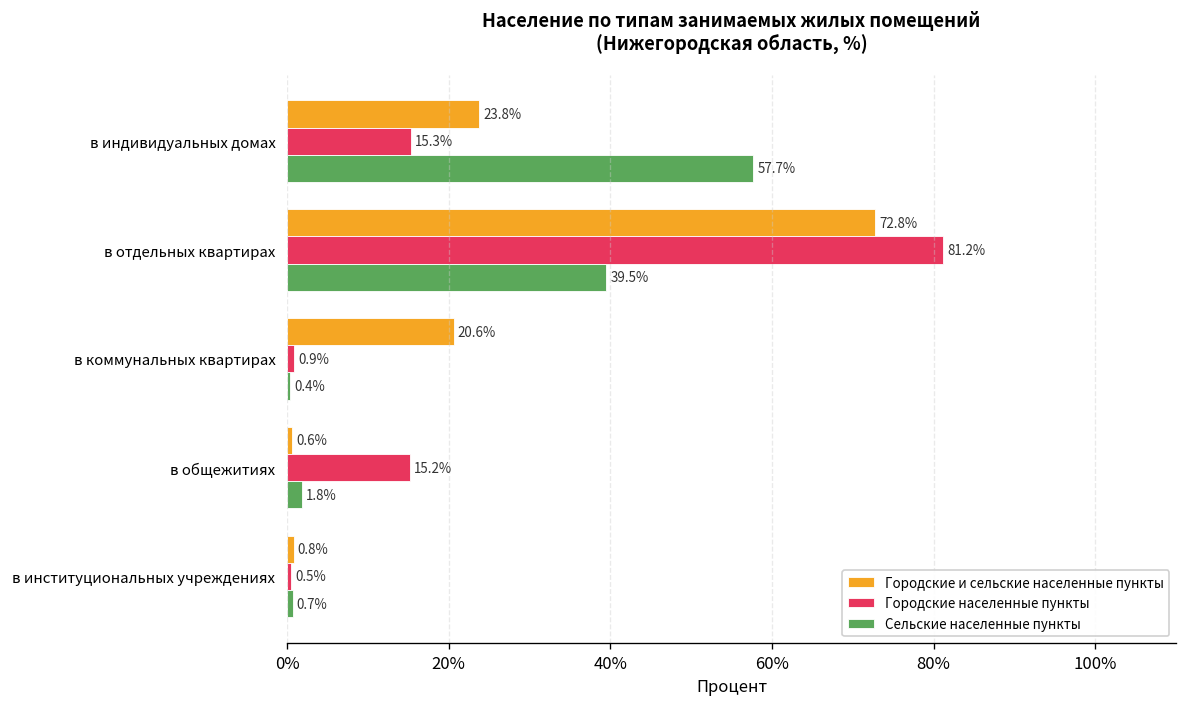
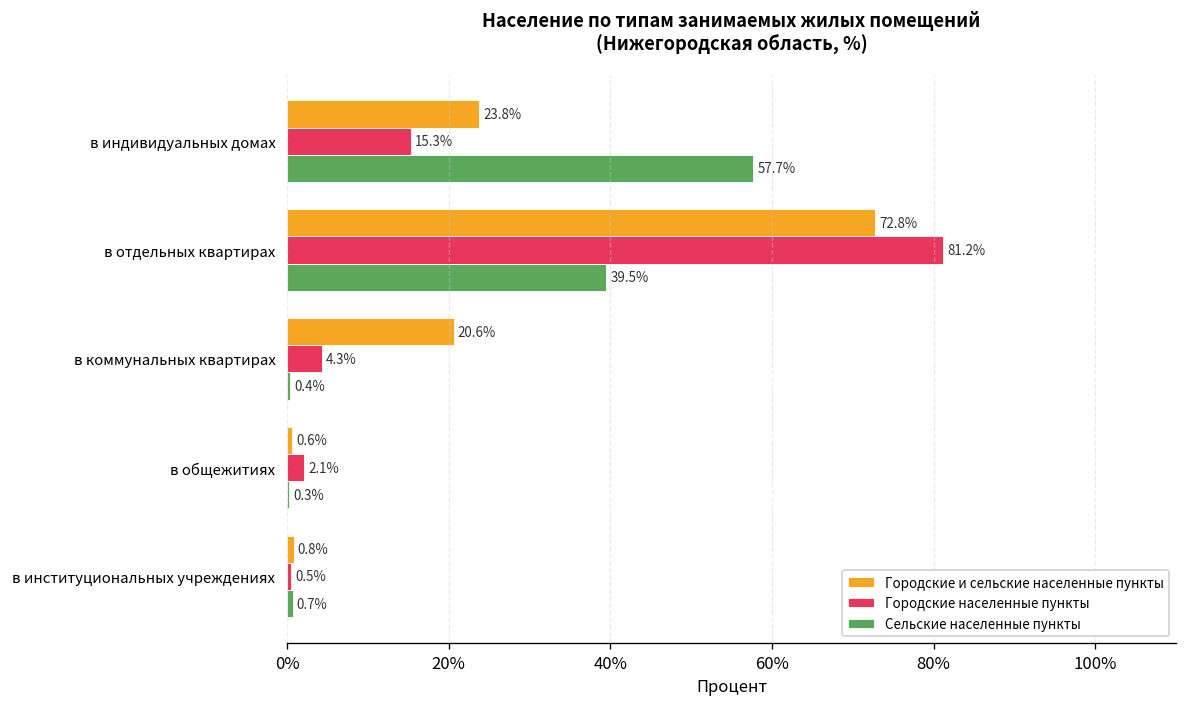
Городские населенные пункты, в коммунальных квартирах: 0.9% -> 4.3%
Городские населенные пункты, в общежитиях: 15.2% -> 2.1%
Сельские населенные пункты, в общежитиях: 1.8% -> 0.3%
